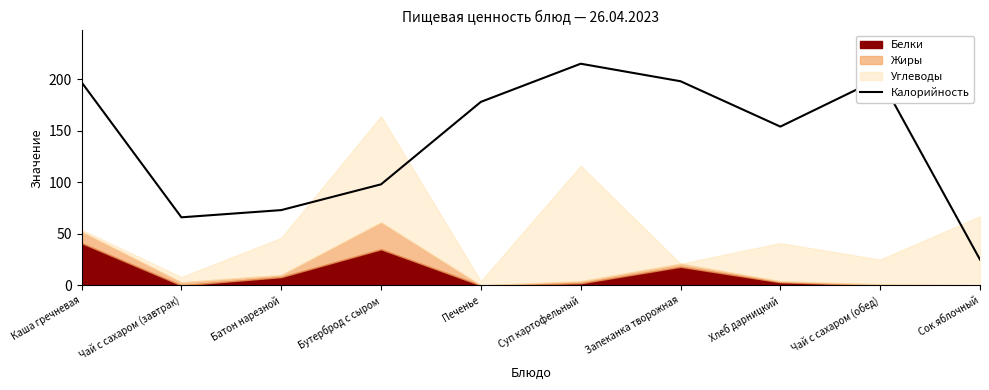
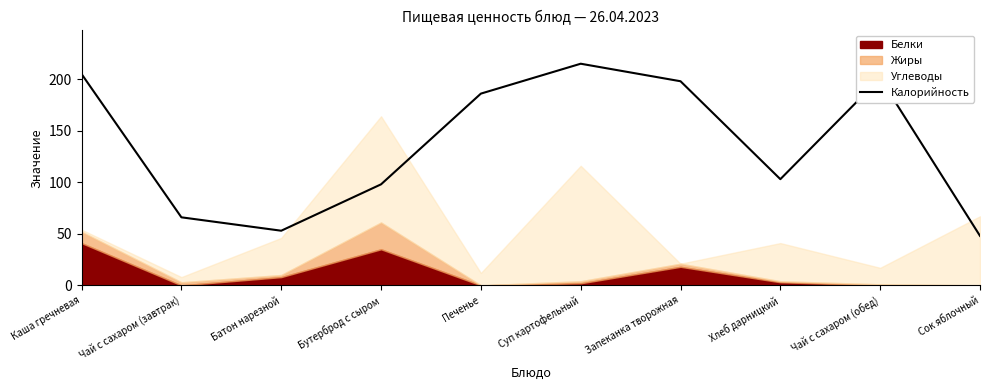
Калорийность, Каша гречневая: 197 -> 205
Калорийность, Батон нарезной: 73 -> 53
Калорийность, Печенье: 178 -> 186
Углеводы, Печенье: 4 -> 12
Калорийность, Хлеб дарницкий: 154 -> 103
Углеводы, Чай с сахаром (обед): 24 -> 16
Калорийность, Сок яблочный: 25 -> 48
